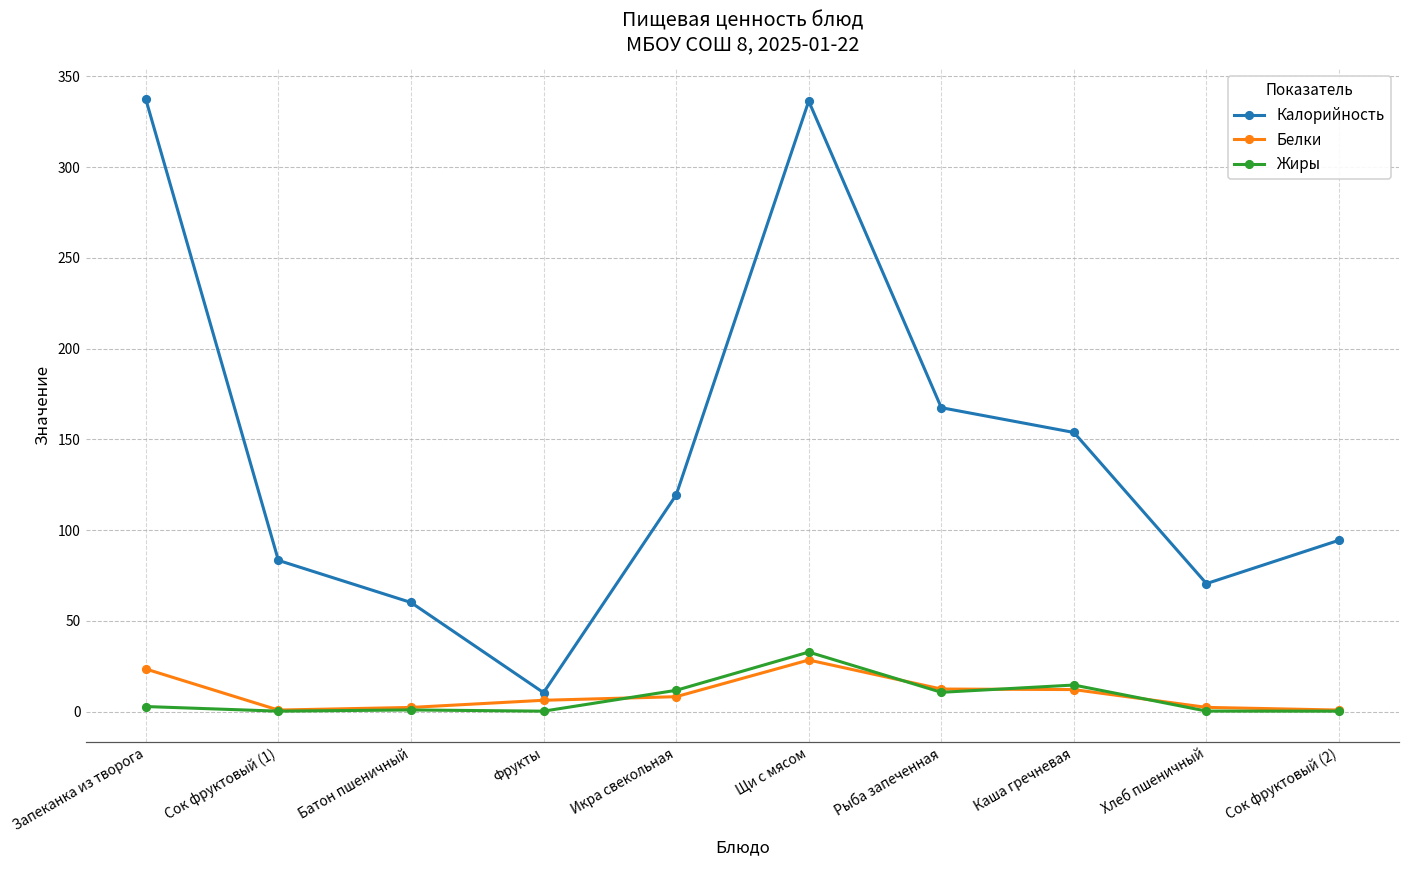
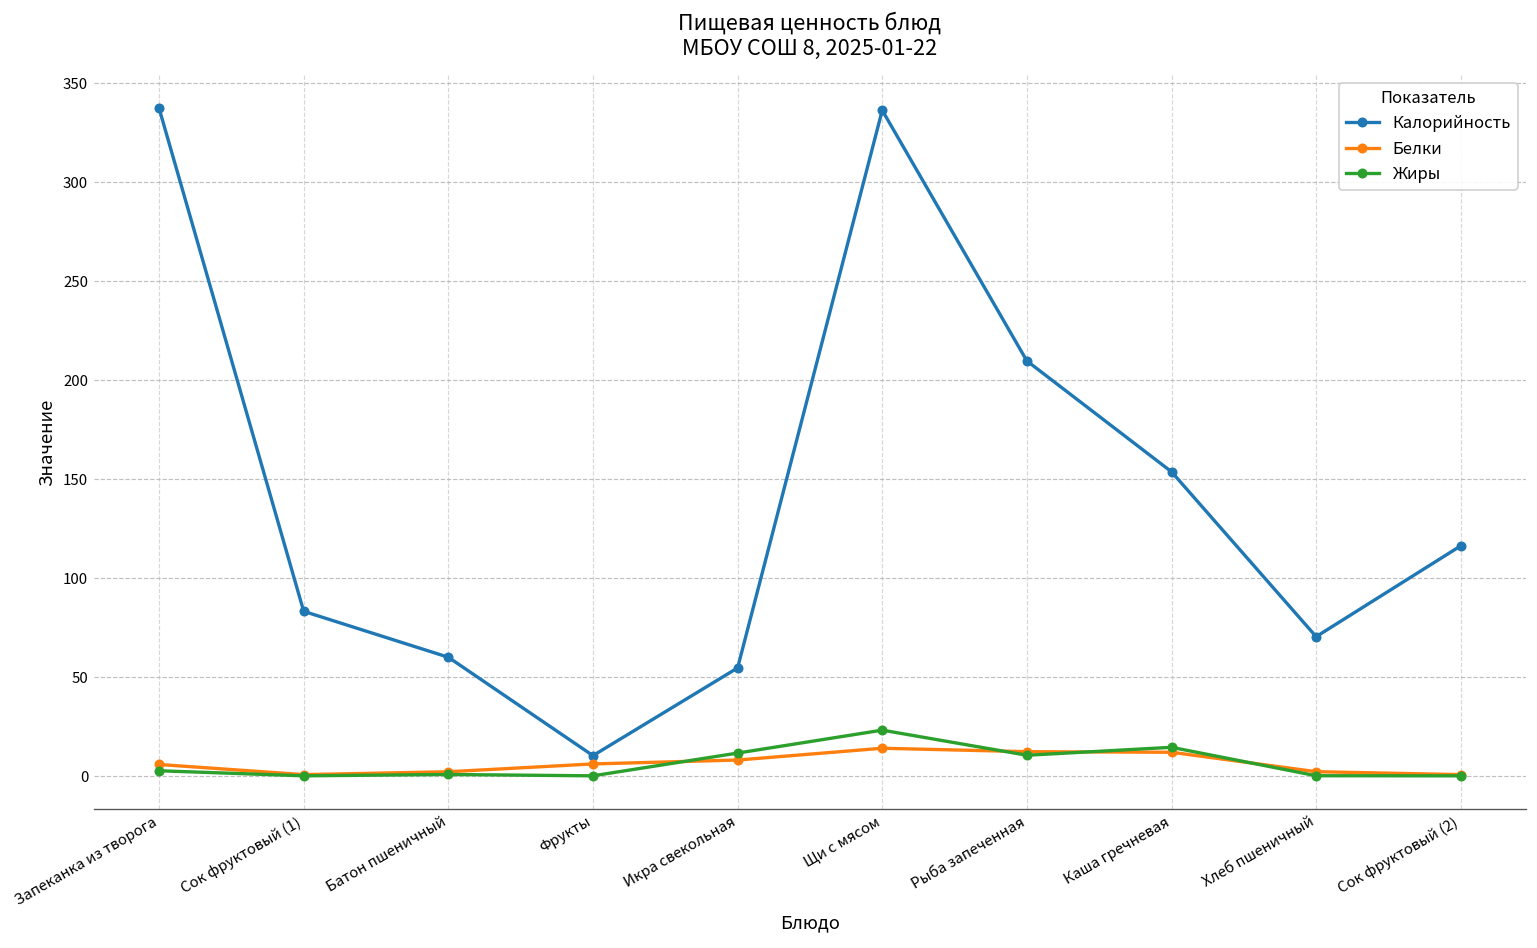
Белки, Запеканка из творога: 23 -> 6
Калорийность, Икра свекольная: 119 -> 55
Белки, Щи с мясом: 28 -> 14
Жиры, Щи с мясом: 33 -> 23
Калорийность, Рыба запеченная: 167 -> 210
Калорийность, Сок фруктовый (2): 94 -> 116
